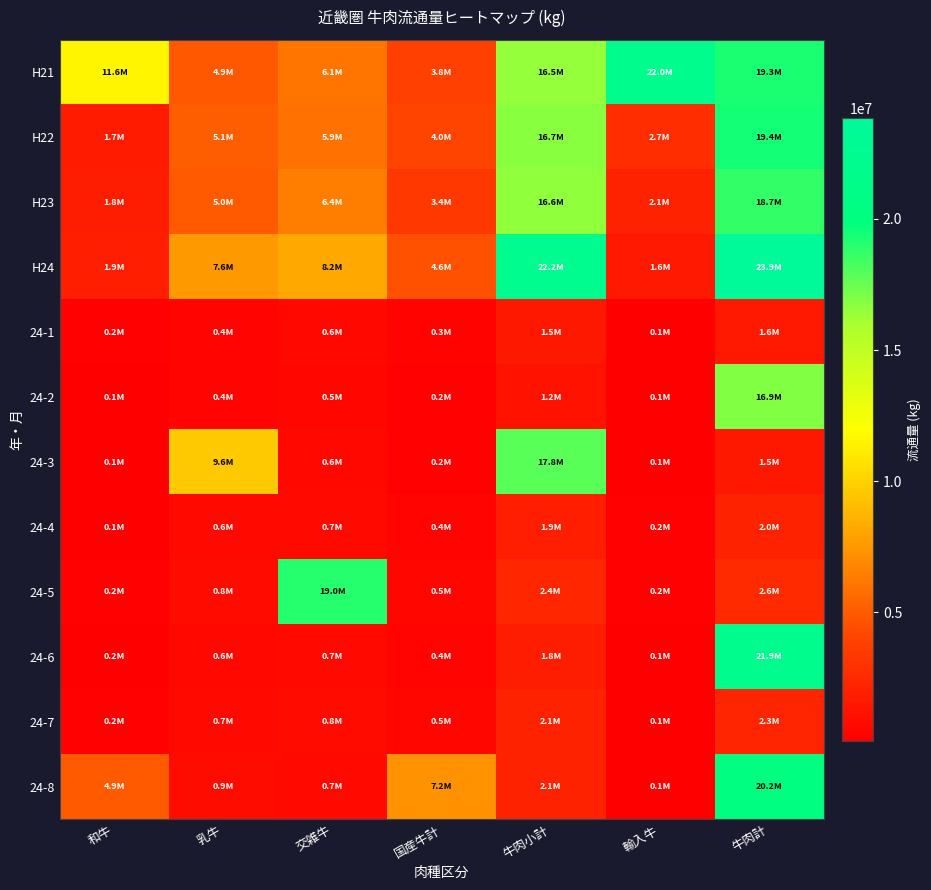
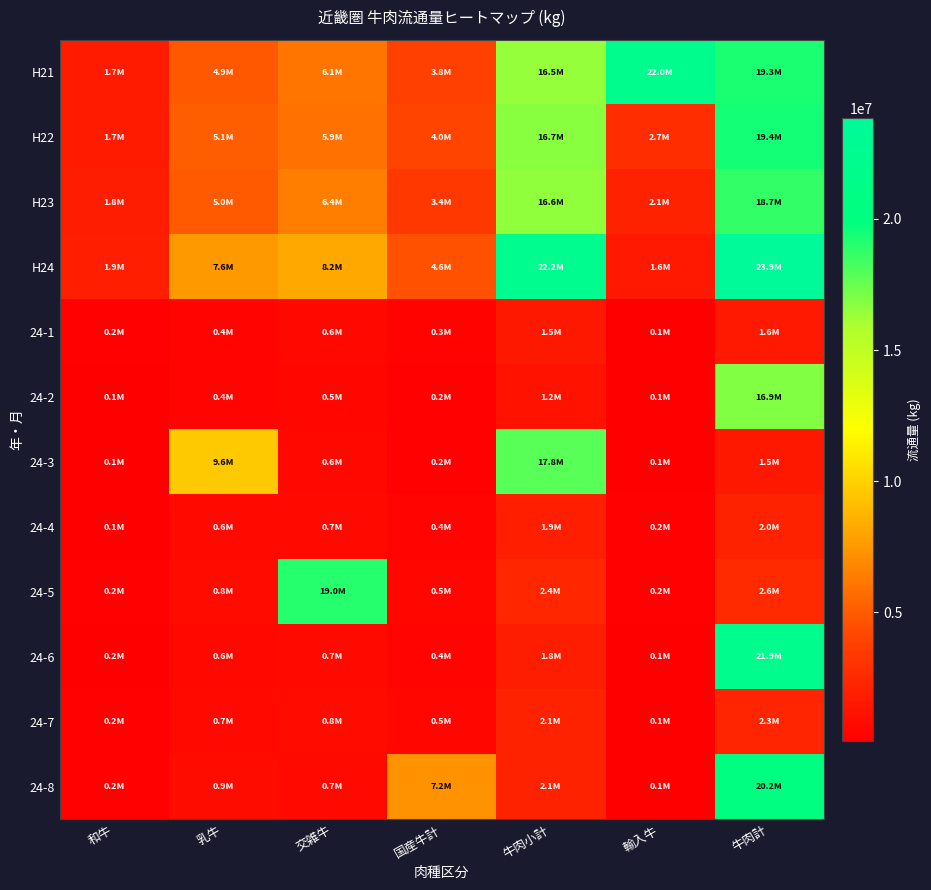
H21, 和牛: 11.6M -> 1.7M
24-8, 和牛: 4.9M -> 0.2M
